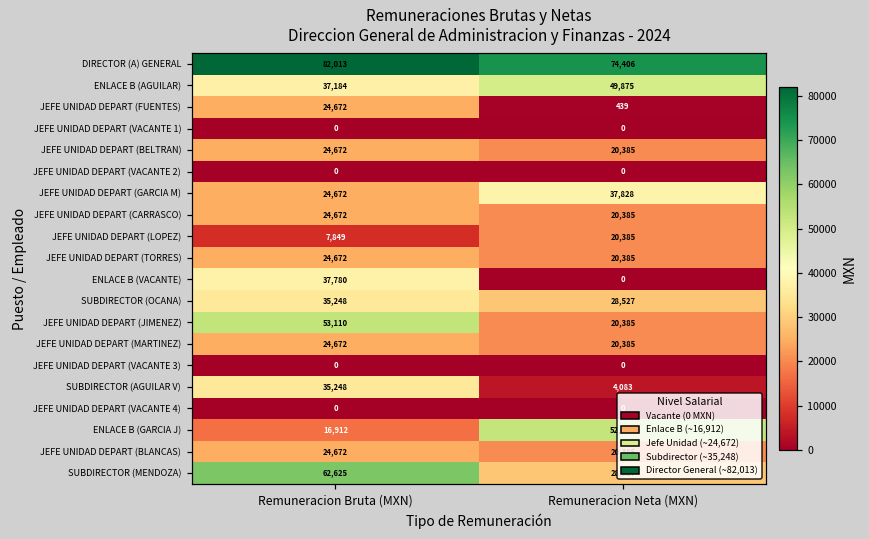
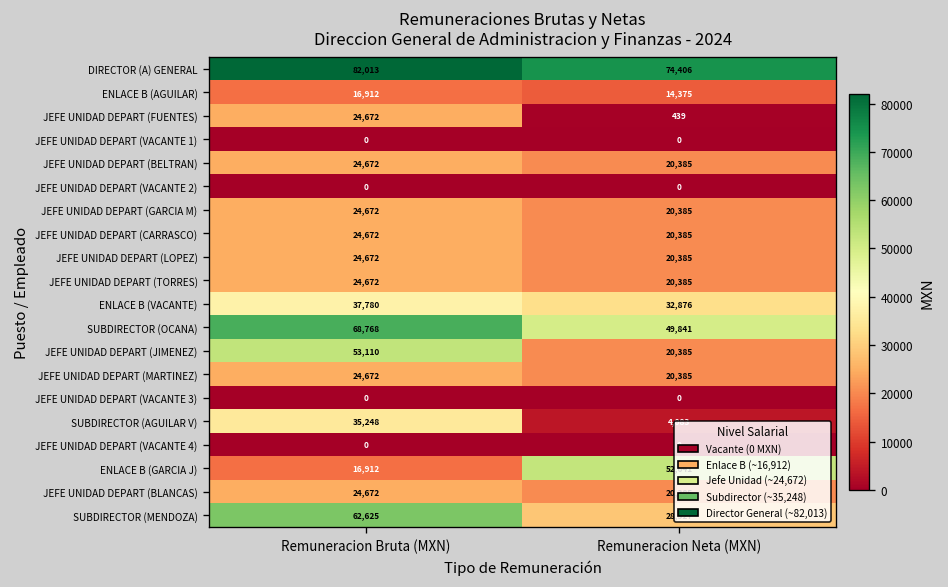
ENLACE B (AGUILAR), Remuneracion Bruta (MXN): 37,184 -> 16,912
ENLACE B (AGUILAR), Remuneracion Neta (MXN): 49,875 -> 14,375
JEFE UNIDAD DEPART (GARCIA M), Remuneracion Neta (MXN): 37,828 -> 20,385
JEFE UNIDAD DEPART (LOPEZ), Remuneracion Bruta (MXN): 7,849 -> 24,672
ENLACE B (VACANTE), Remuneracion Neta (MXN): 0 -> 32,876
SUBDIRECTOR (OCANA), Remuneracion Bruta (MXN): 35,248 -> 68,768
SUBDIRECTOR (OCANA), Remuneracion Neta (MXN): 28,527 -> 49,841
